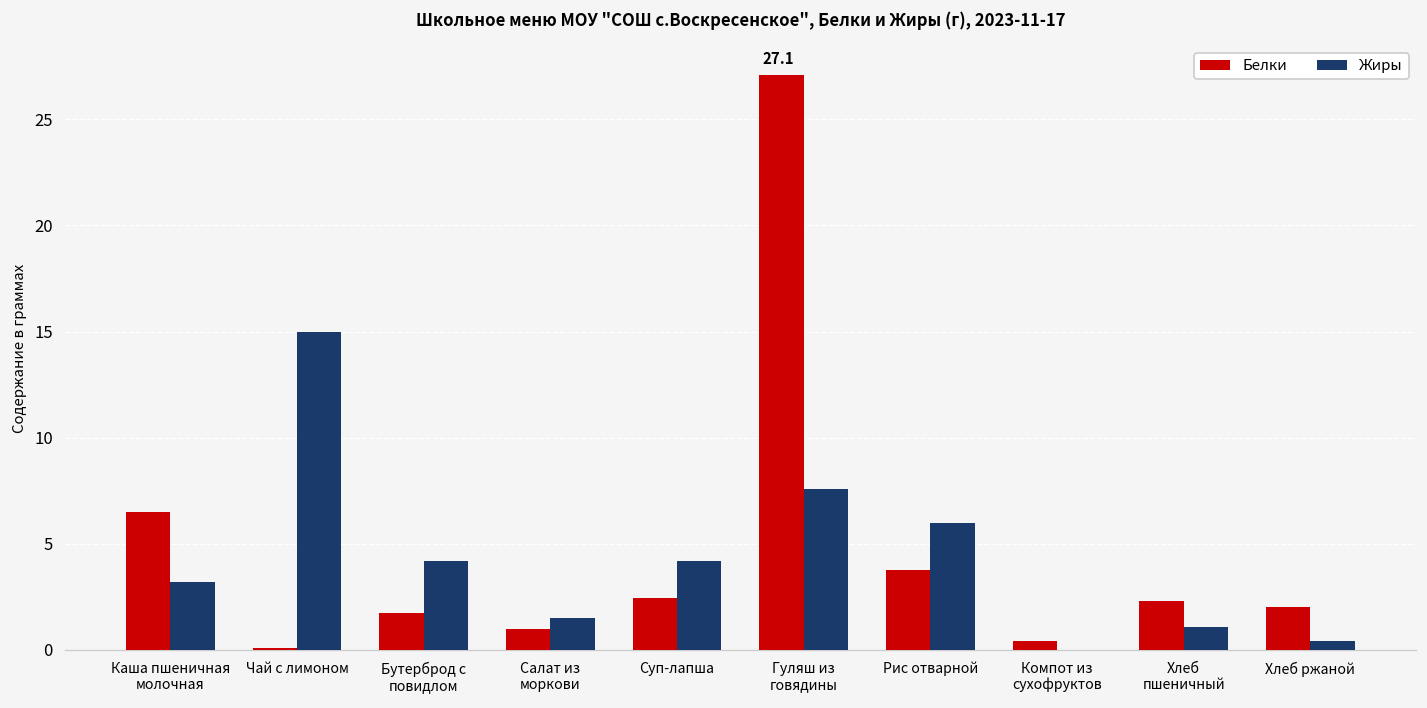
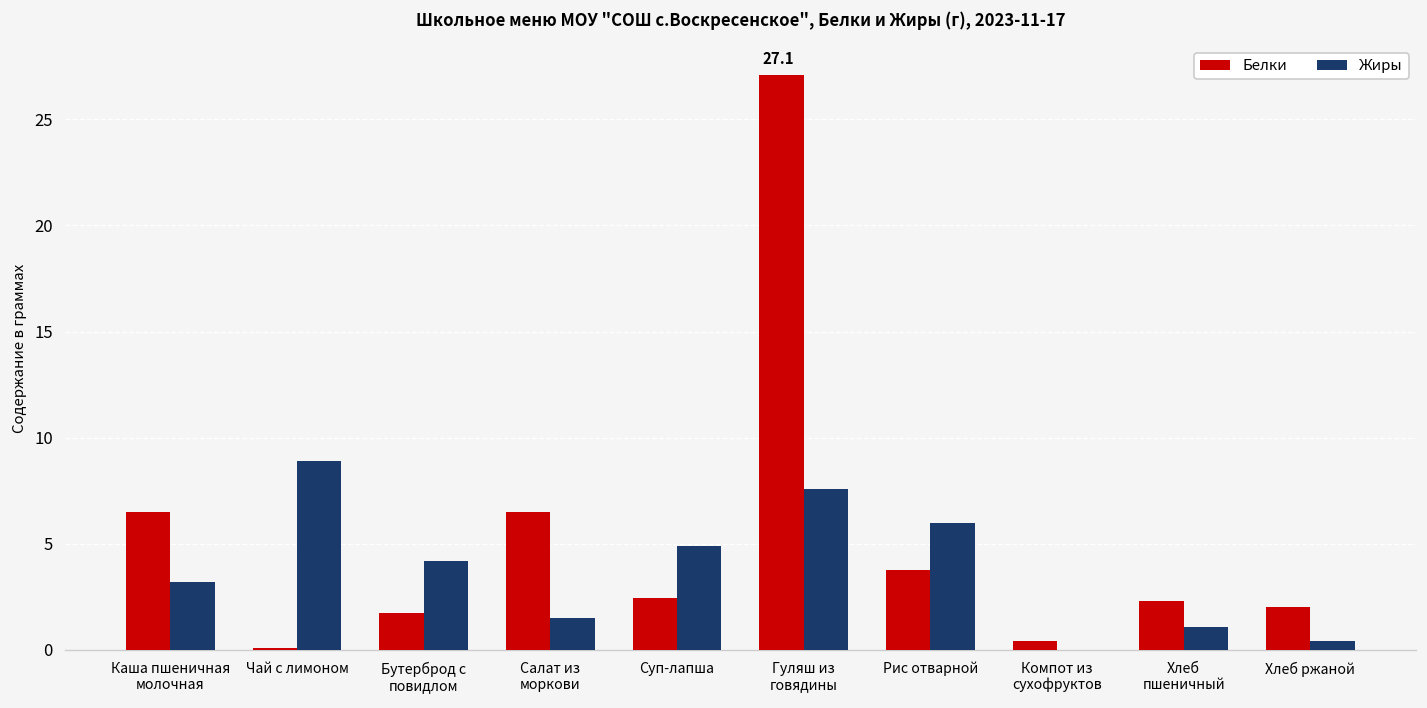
Жиры, Чай с лимоном: 15.0 -> 8.9
Белки, Салат из моркови: 1.0 -> 6.5
Жиры, Суп-лапша: 4.2 -> 4.9
